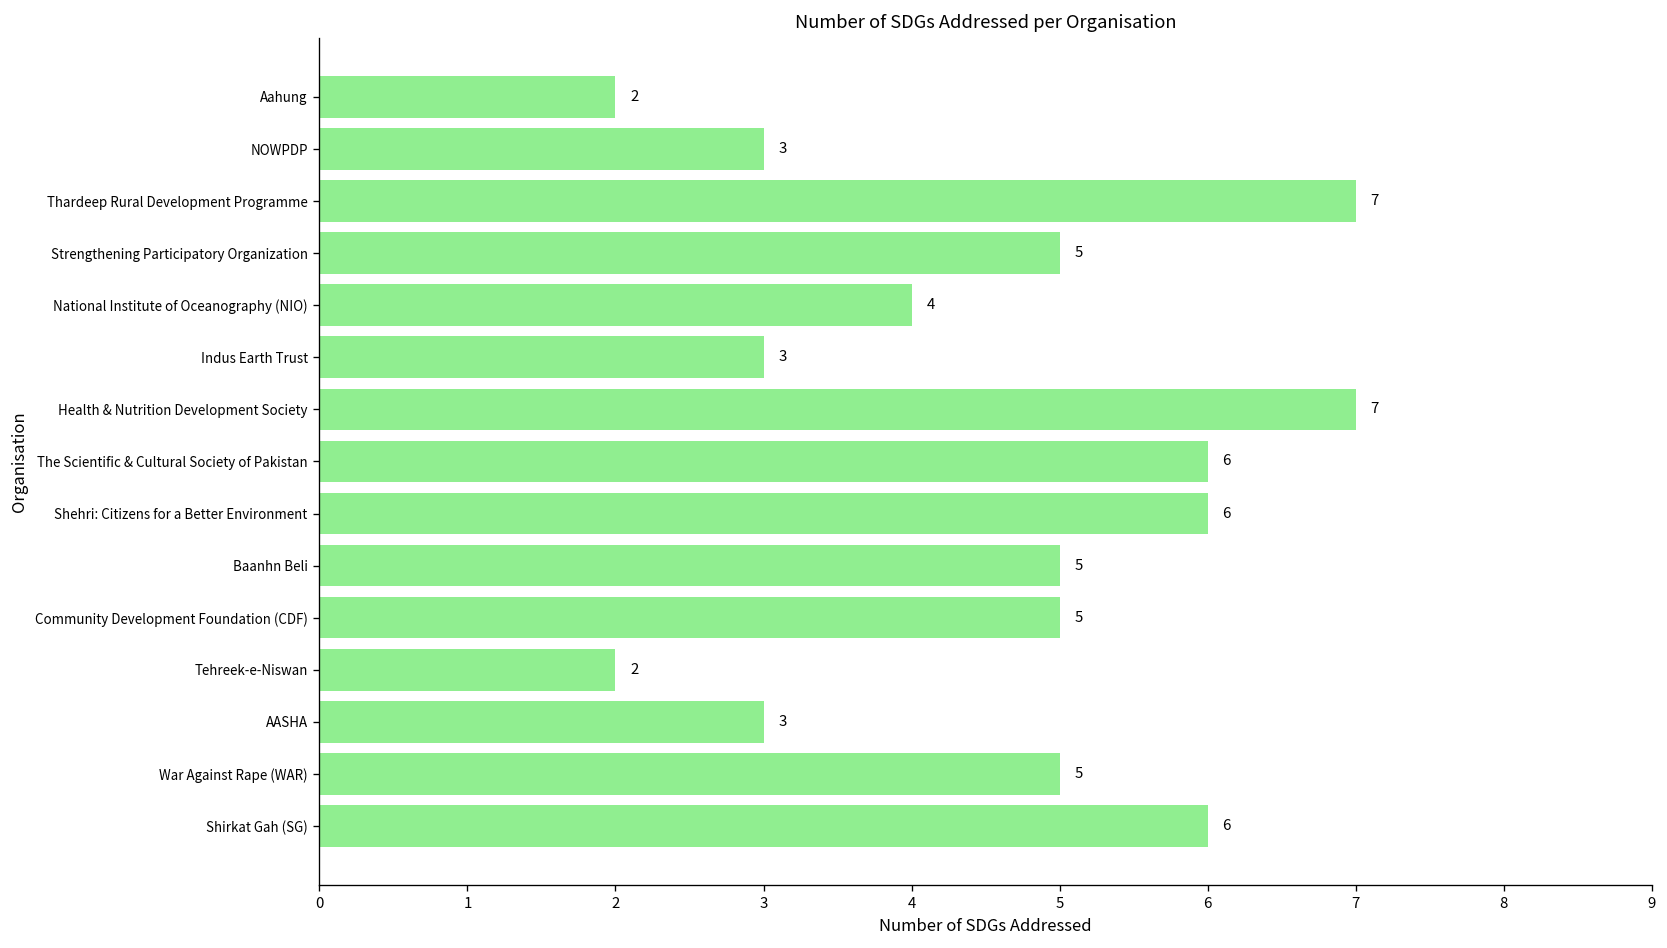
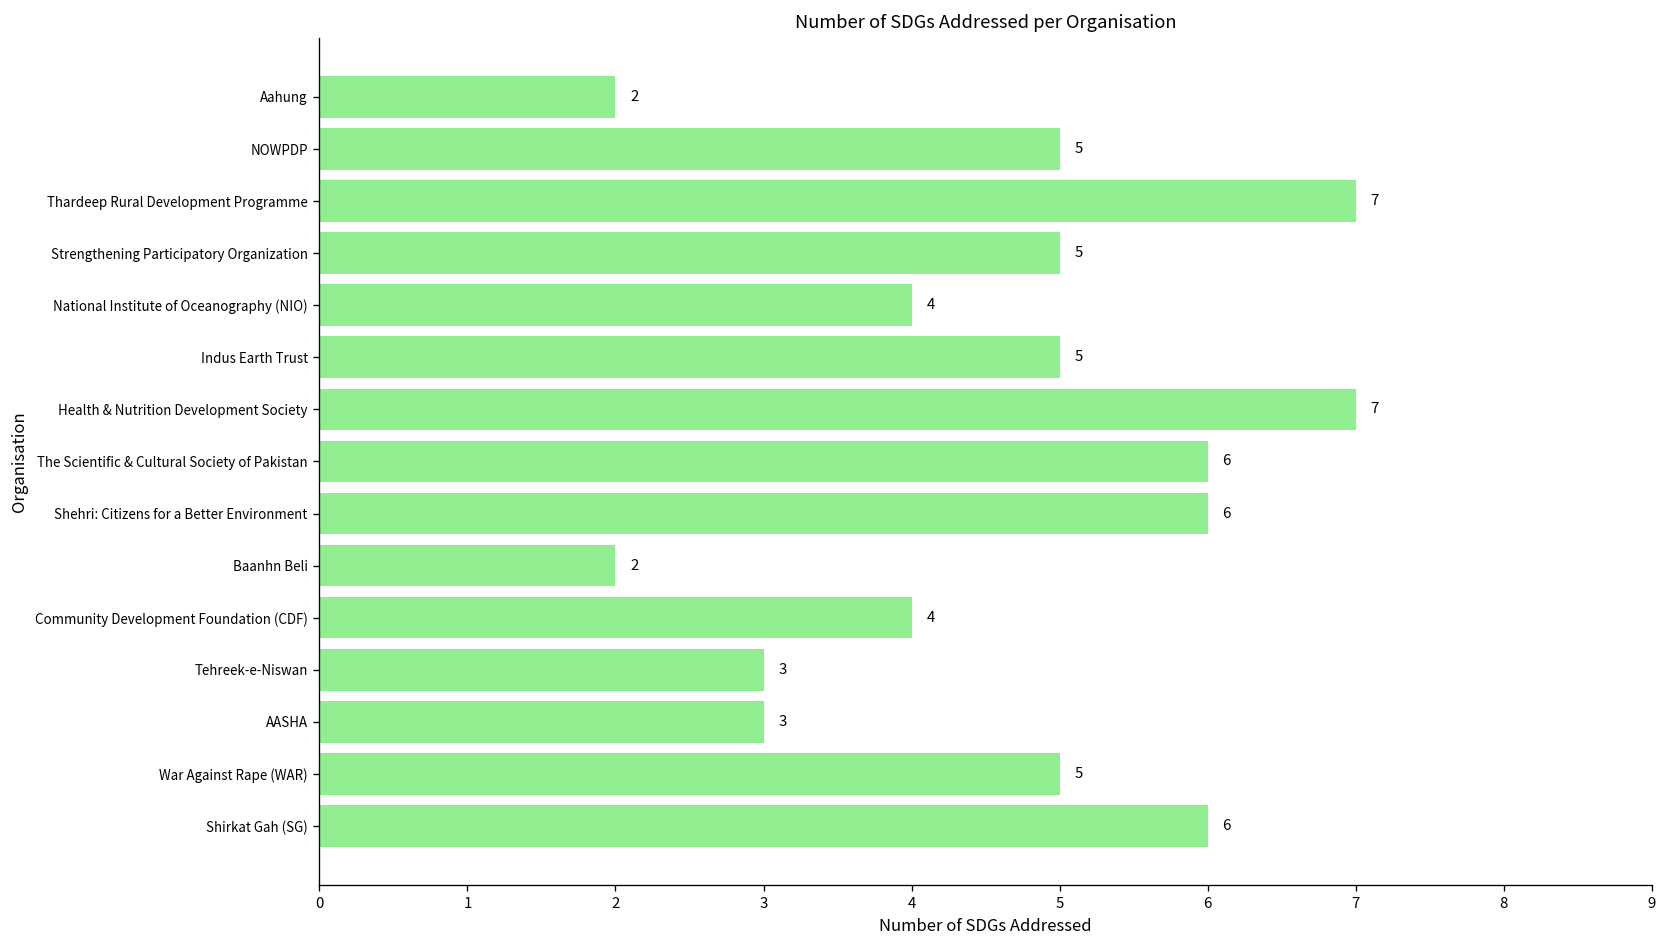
NOWPDP: 3 -> 5
Indus Earth Trust: 3 -> 5
Baanhn Beli: 5 -> 2
Community Development Foundation (CDF): 5 -> 4
Tehreek-e-Niswan: 2 -> 3
